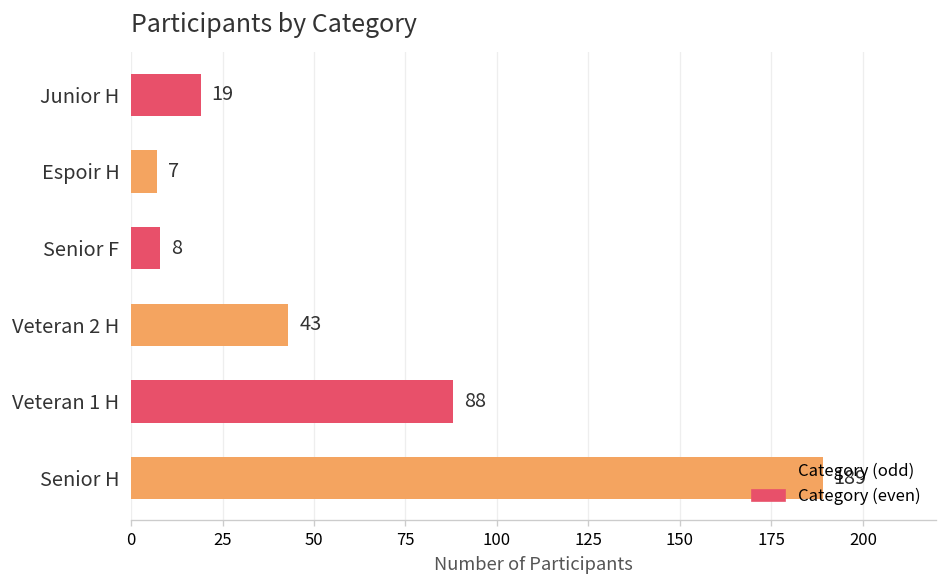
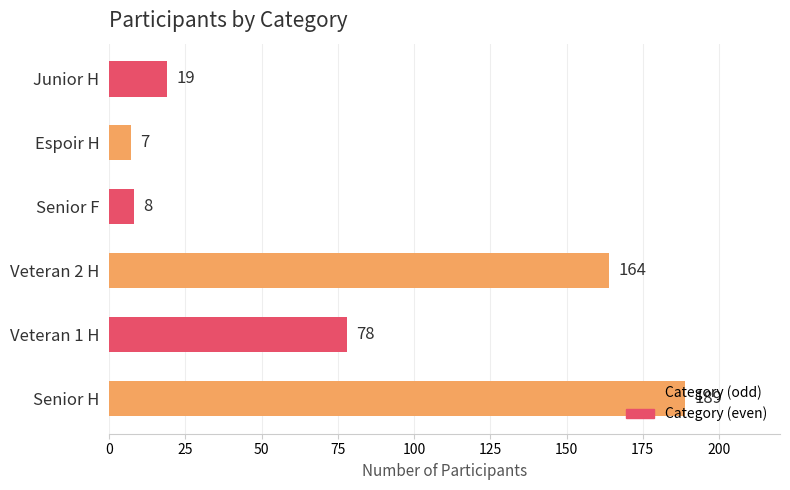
Veteran 2 H: 43 -> 164
Veteran 1 H: 88 -> 78
